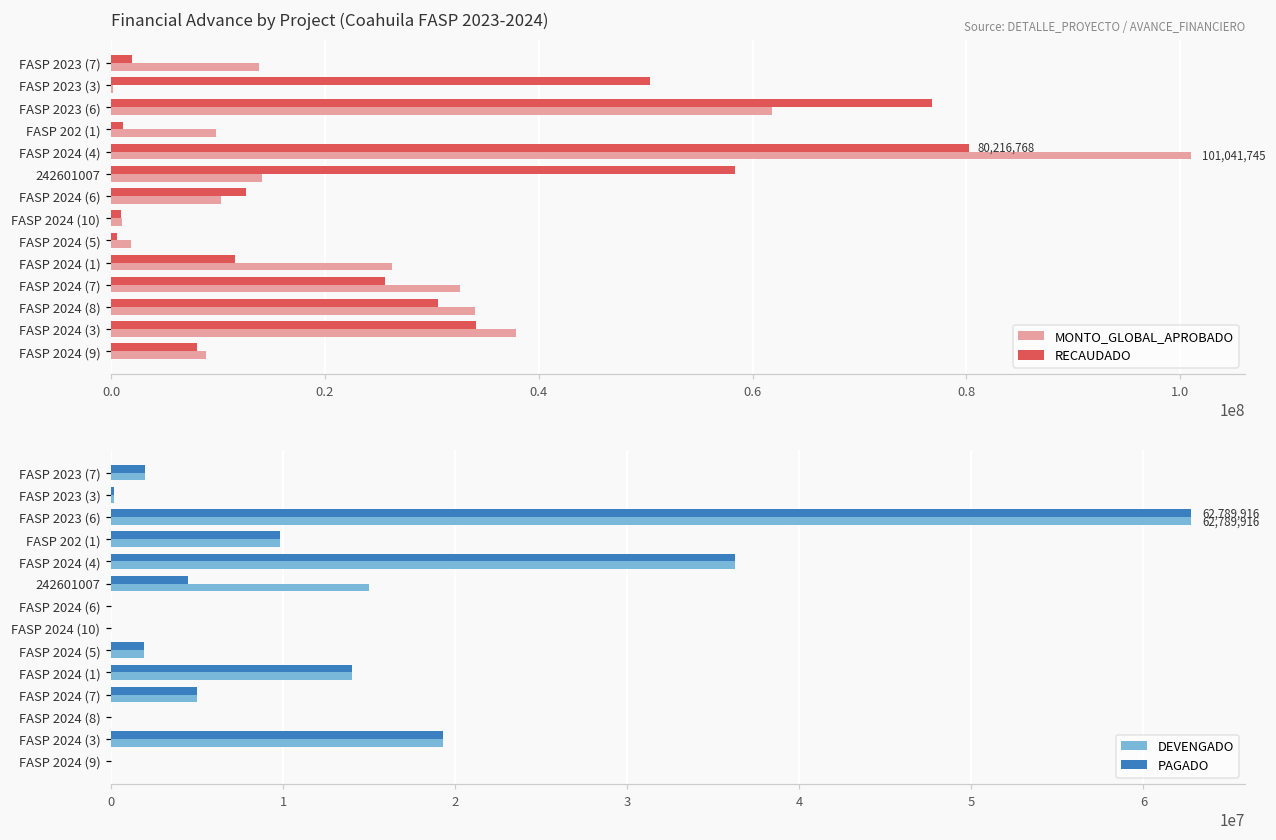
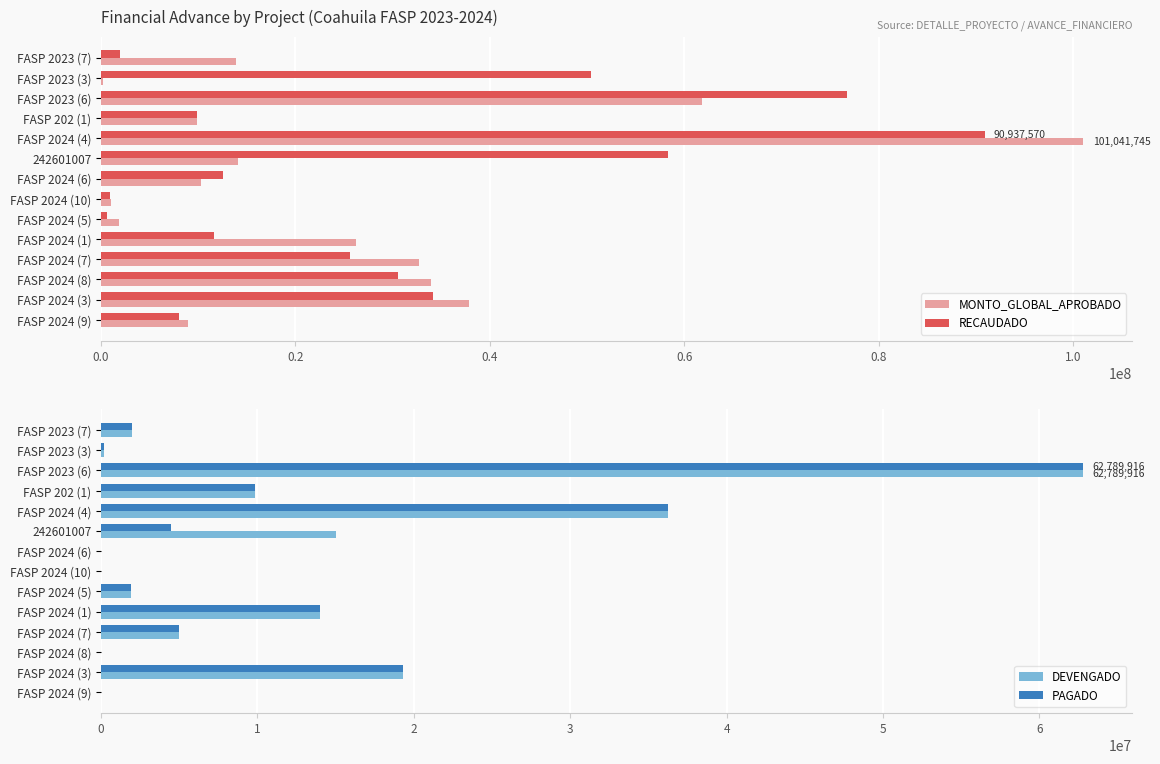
Financial Advance by Project (Coahuila FASP 2023-2024), RECAUDADO, FASP 202 (1): 1000000 -> 10000000
Financial Advance by Project (Coahuila FASP 2023-2024), RECAUDADO, FASP 2024 (4): 80,216,768 -> 90,937,570
